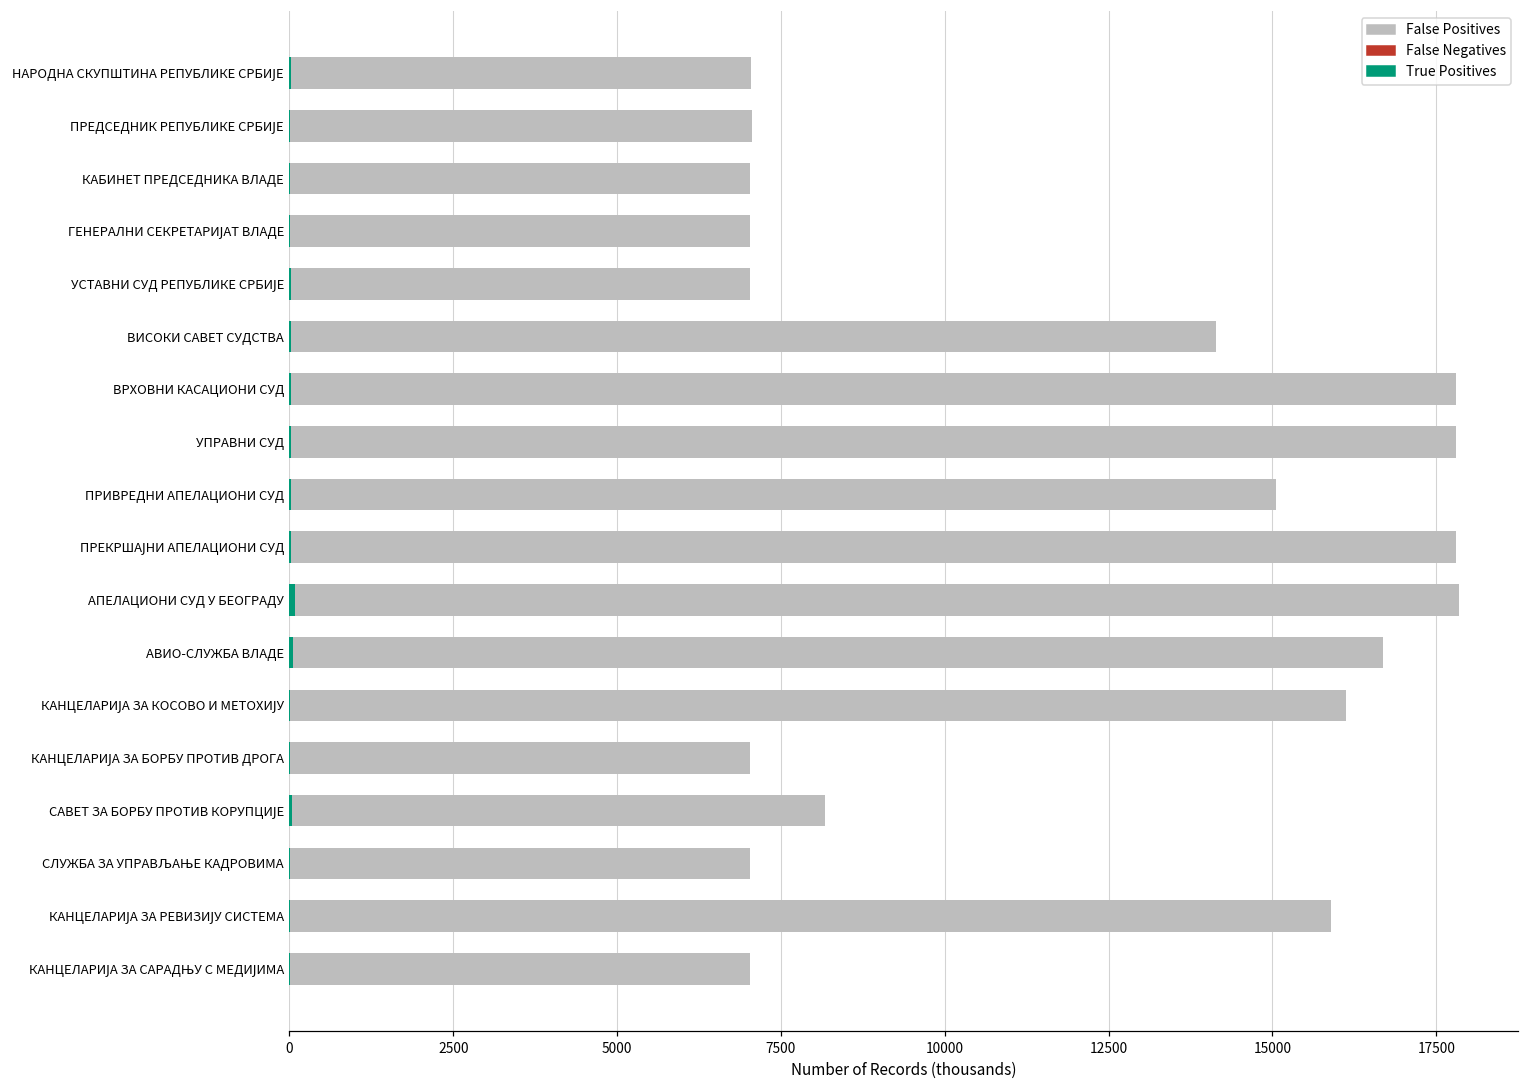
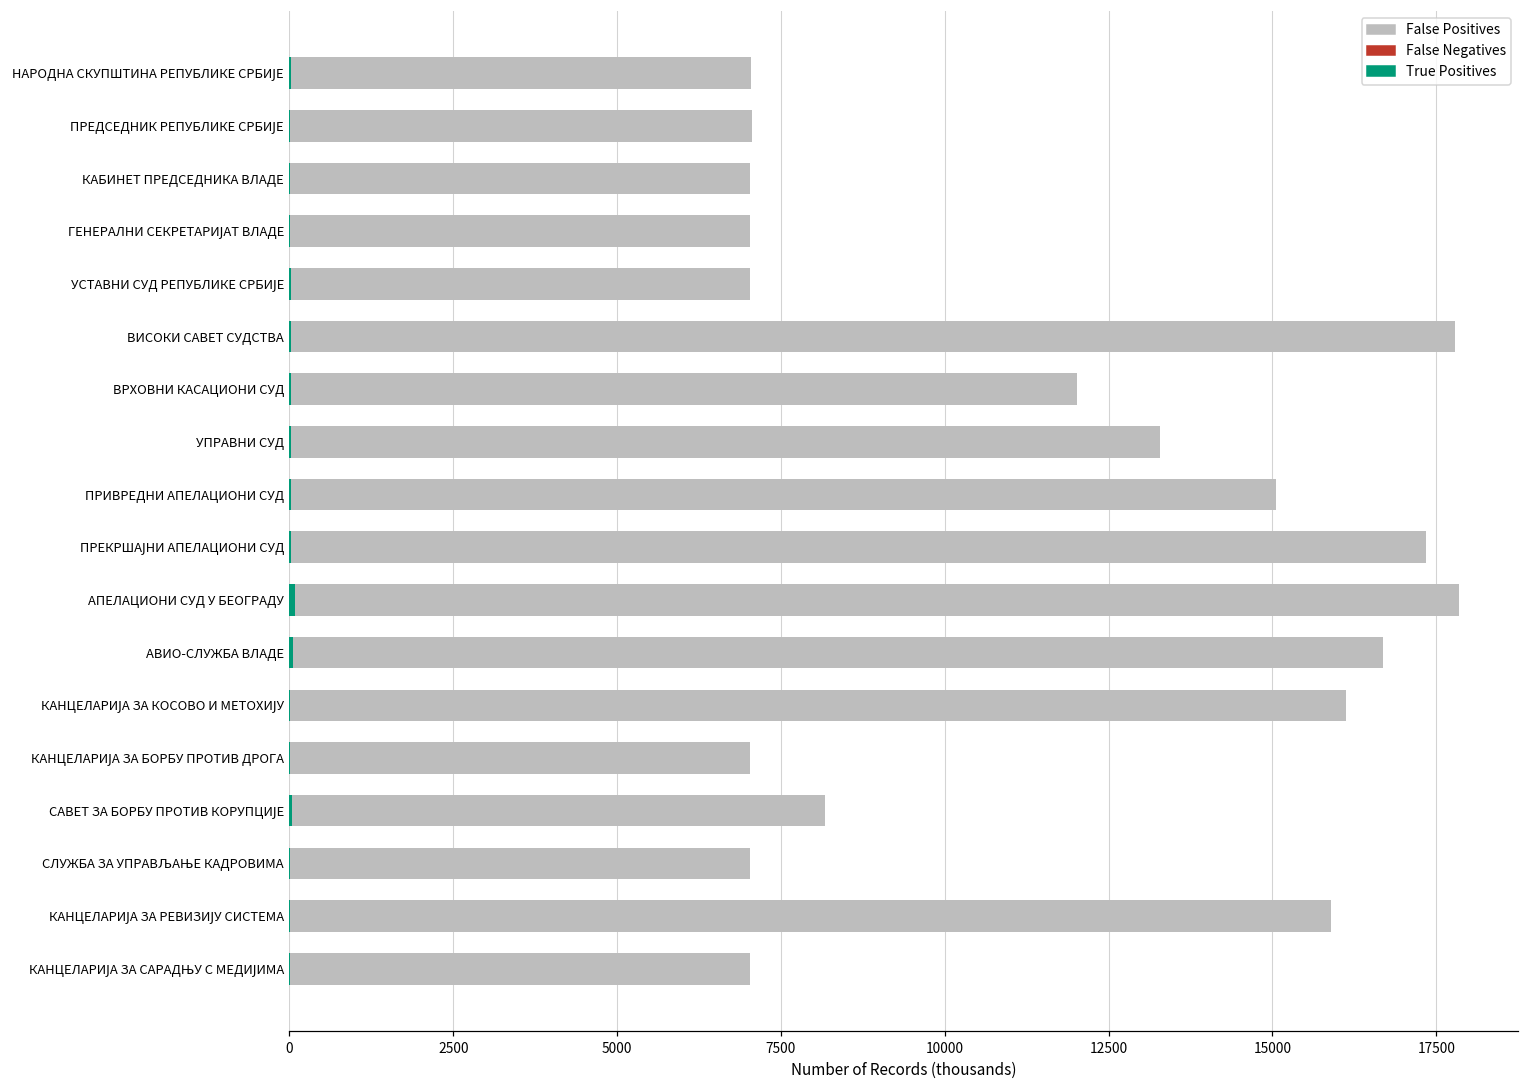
False Positives, ВИСОКИ САВЕТ СУДСТВА: 14100 -> 17800
False Positives, ВРХОВНИ КАСАЦИОНИ СУД: 17800 -> 12000
False Positives, УПРАВНИ СУД: 17800 -> 13300
False Positives, ПРЕКРШАЈНИ АПЕЛАЦИОНИ СУД: 17800 -> 17300
